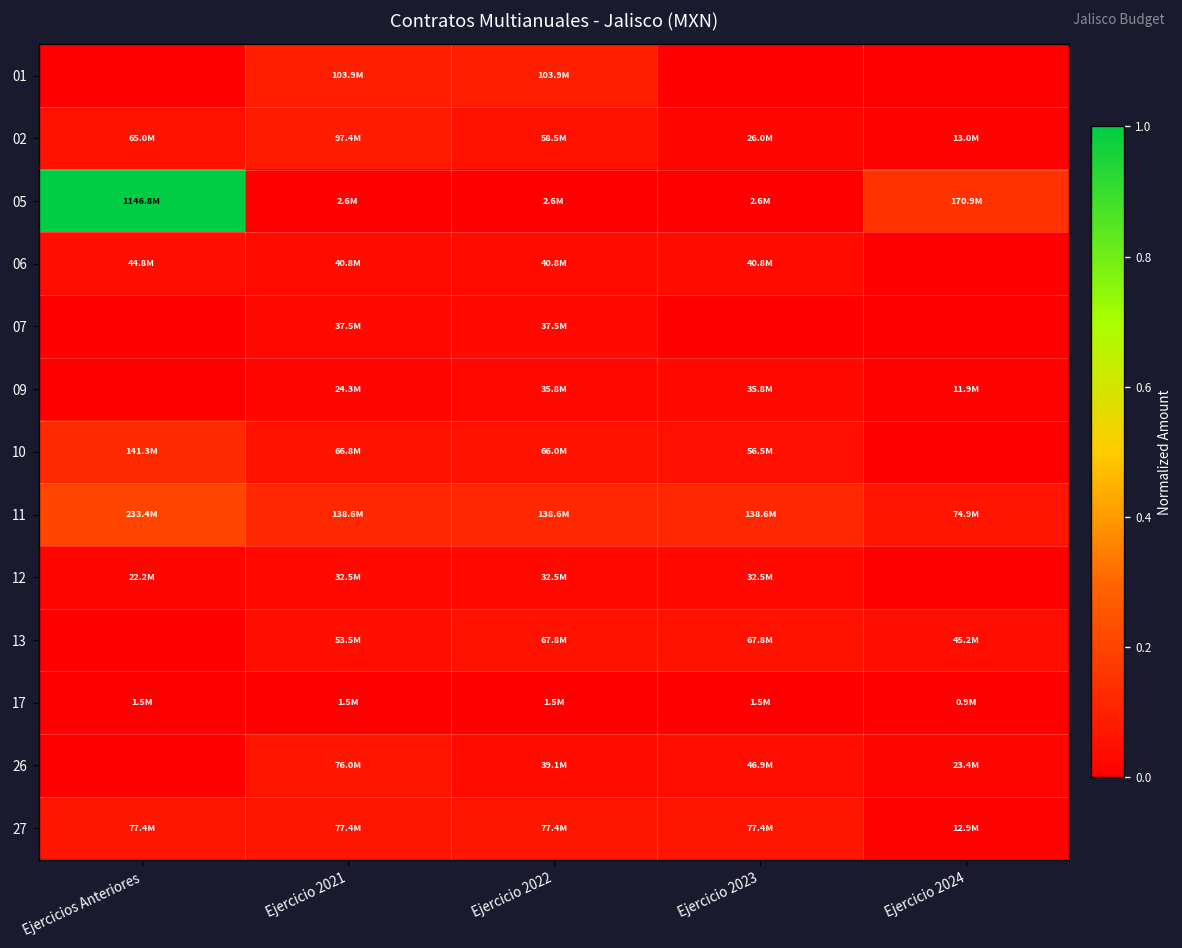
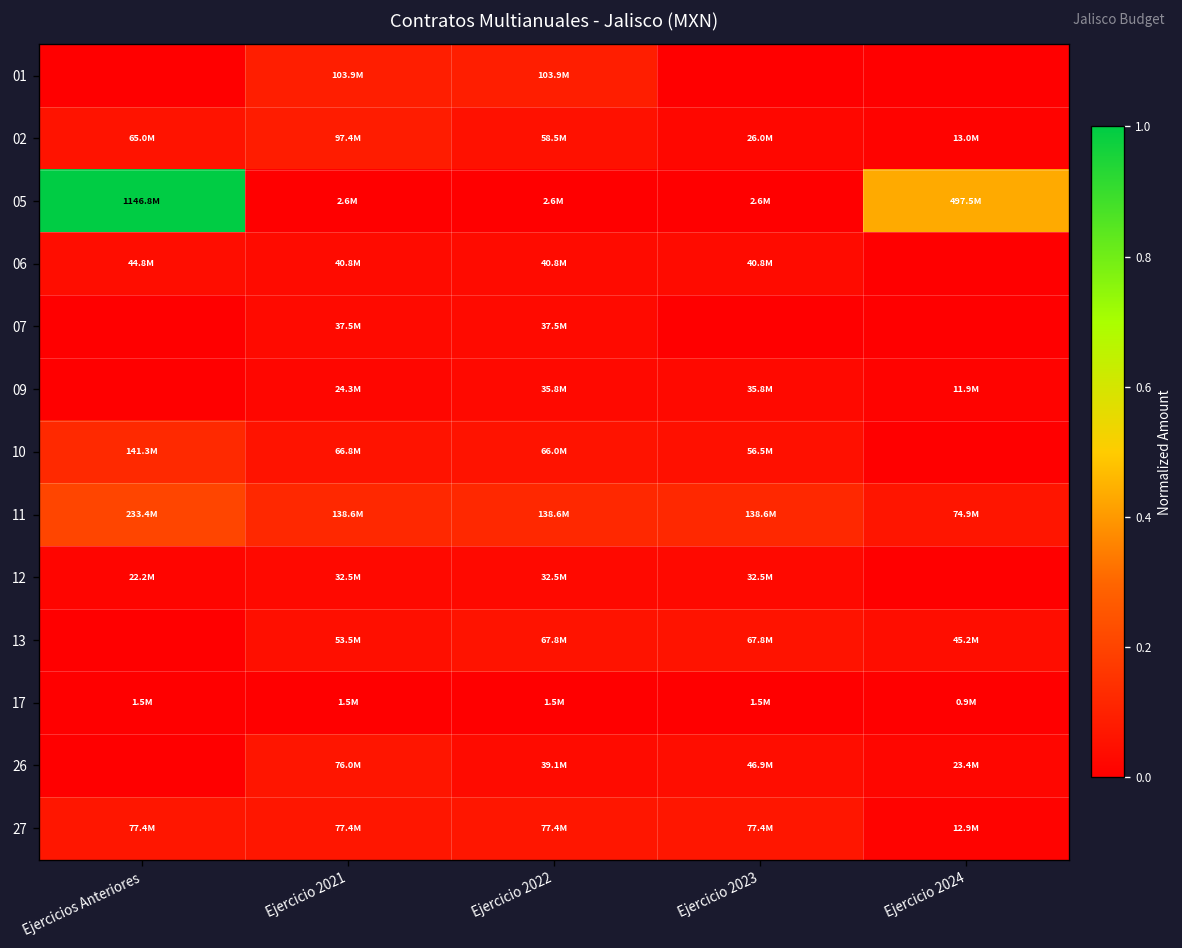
05, Ejercicio 2024: 170.9M -> 497.5M
